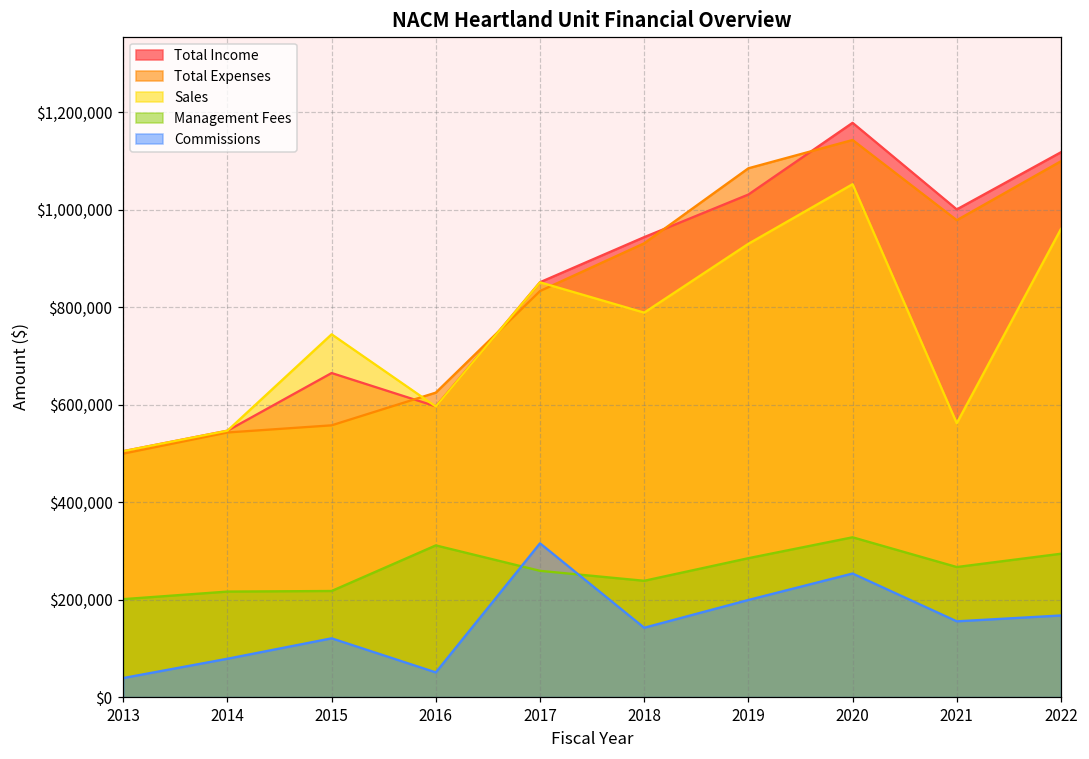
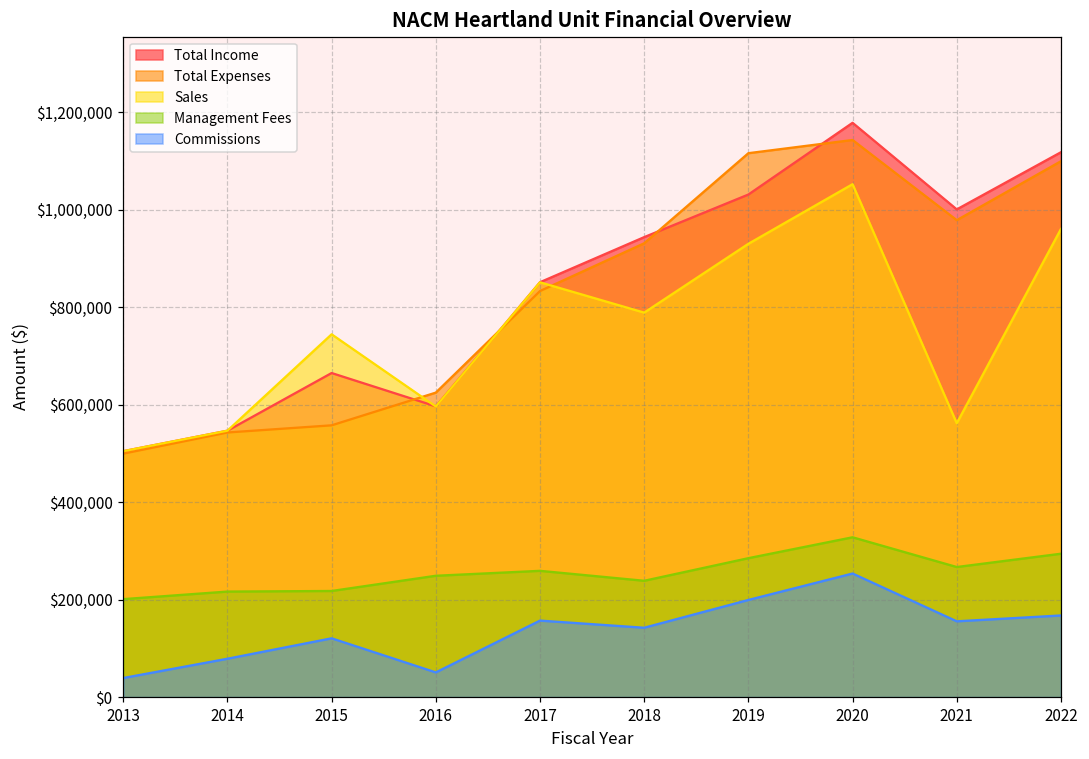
Management Fees, 2016: $310,000 -> $250,000
Commissions, 2017: $320,000 -> $160,000
Total Expenses, 2019: $1,090,000 -> $1,120,000
